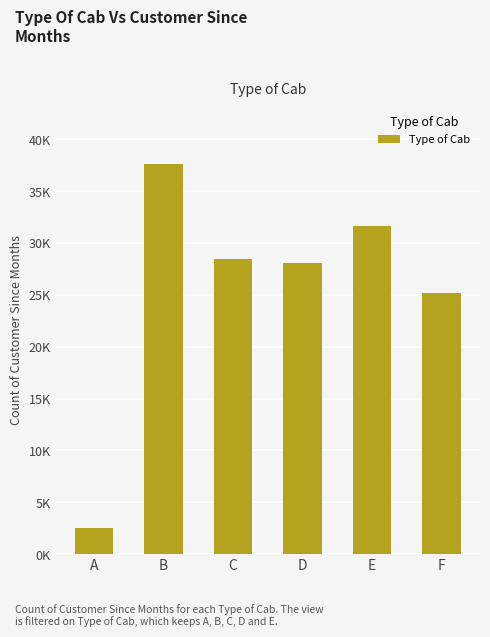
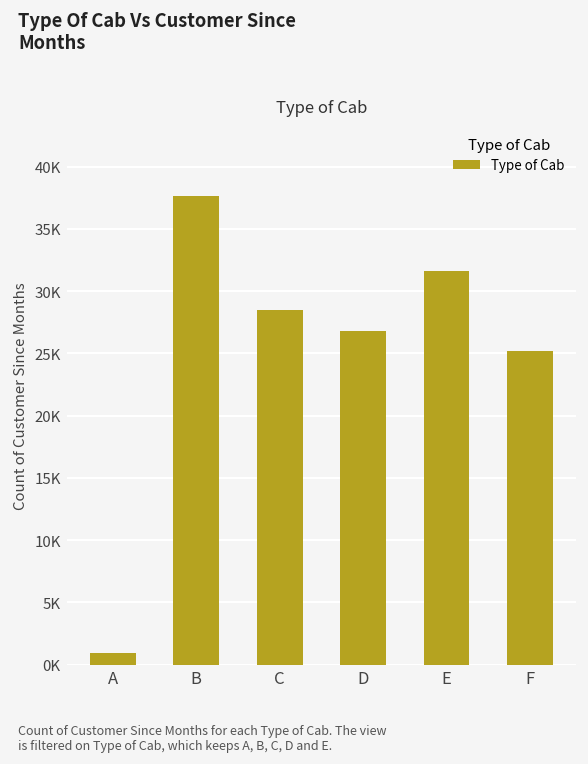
A: 2500 -> 900
D: 28100 -> 26800
